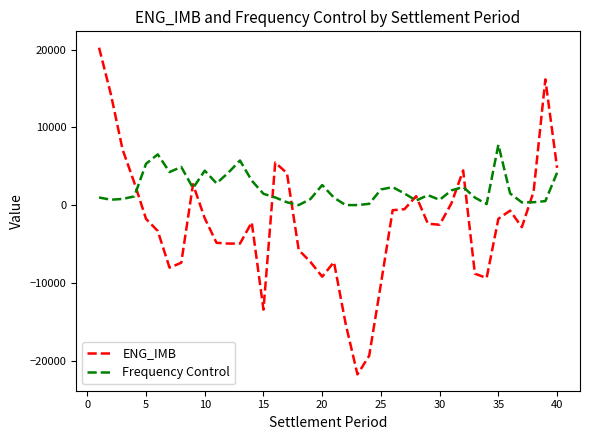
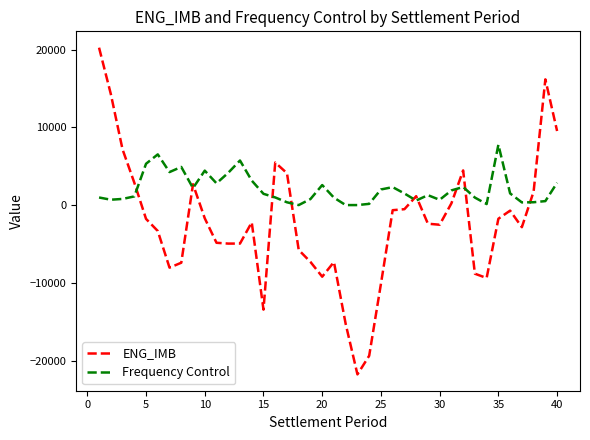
ENG_IMB, 40: 5000 -> 10000
Frequency Control, 40: 4000 -> 3000
